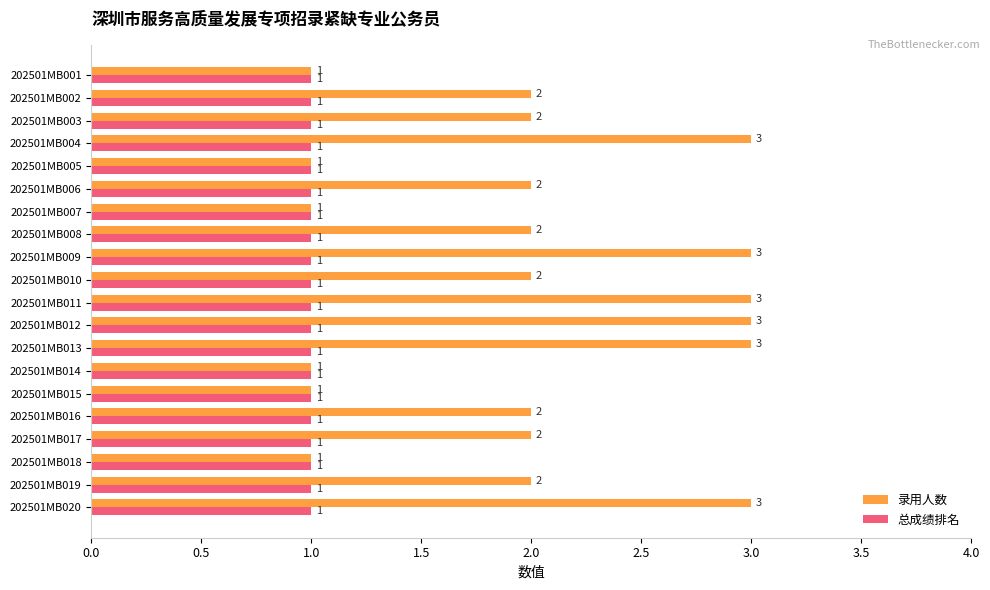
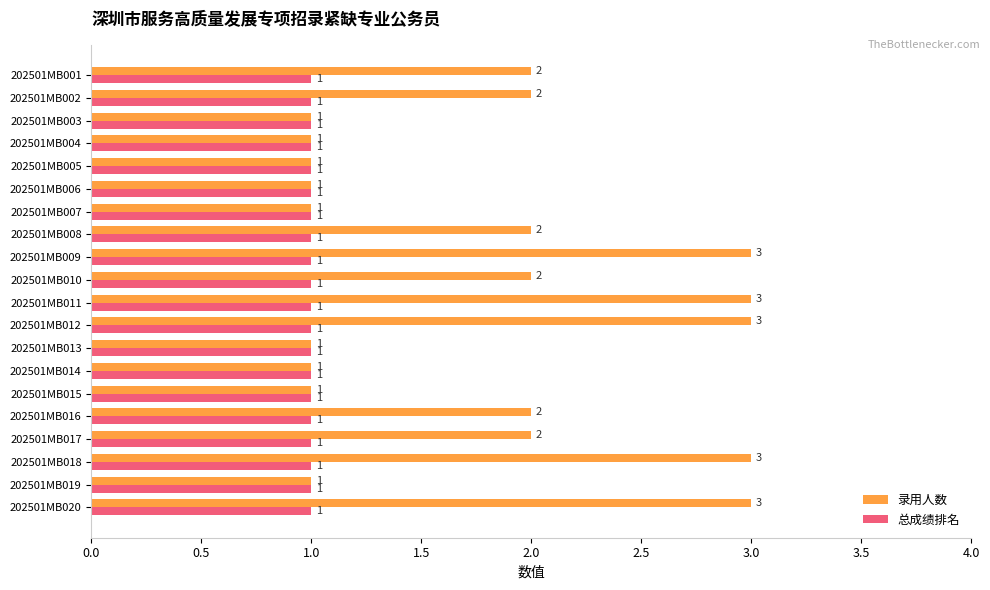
录用人数, 202501MB001: 1 -> 2
录用人数, 202501MB003: 2 -> 1
录用人数, 202501MB004: 3 -> 1
录用人数, 202501MB006: 2 -> 1
录用人数, 202501MB013: 3 -> 1
录用人数, 202501MB018: 1 -> 3
录用人数, 202501MB019: 2 -> 1
